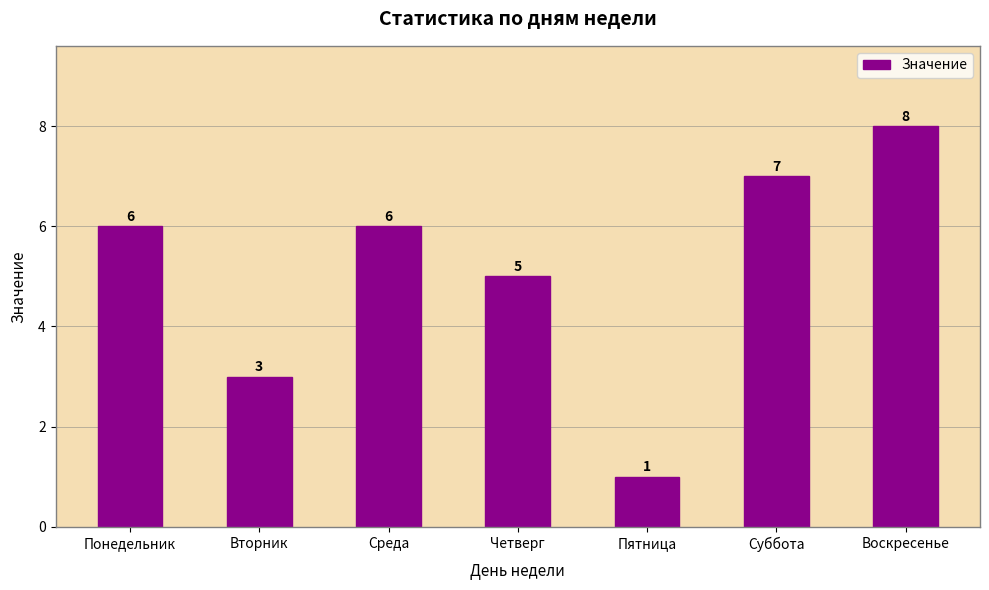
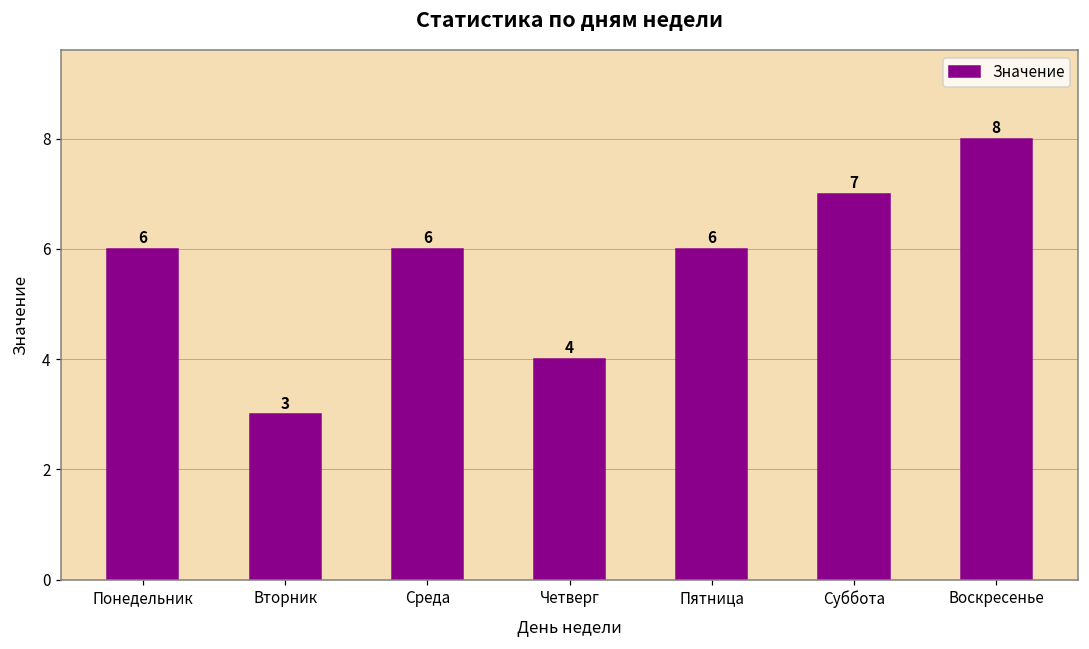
Четверг: 5 -> 4
Пятница: 1 -> 6
